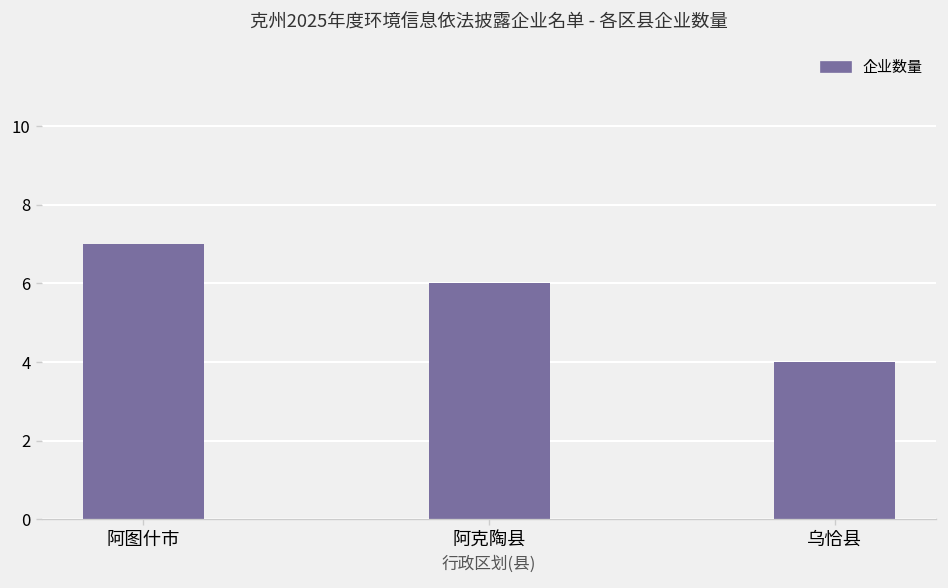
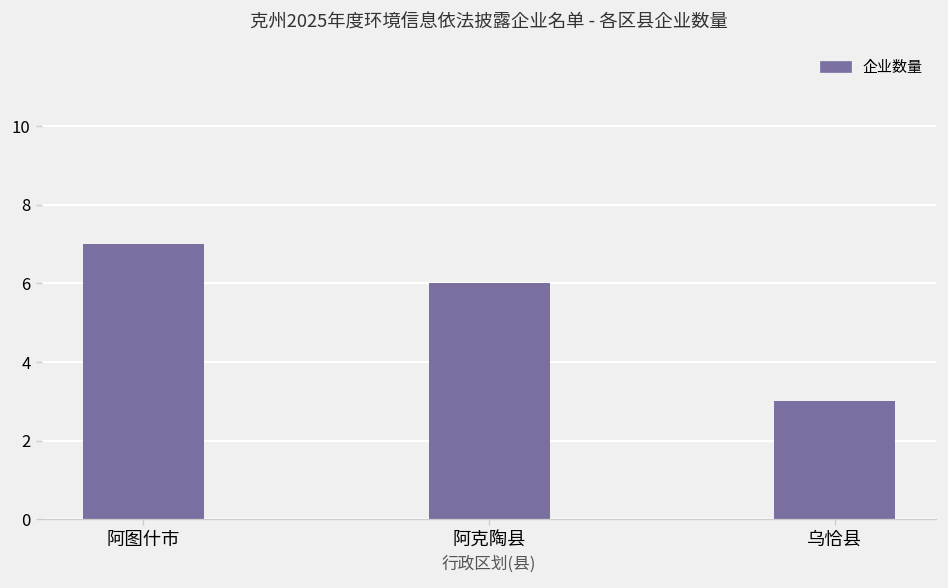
乌恰县: 4 -> 3
